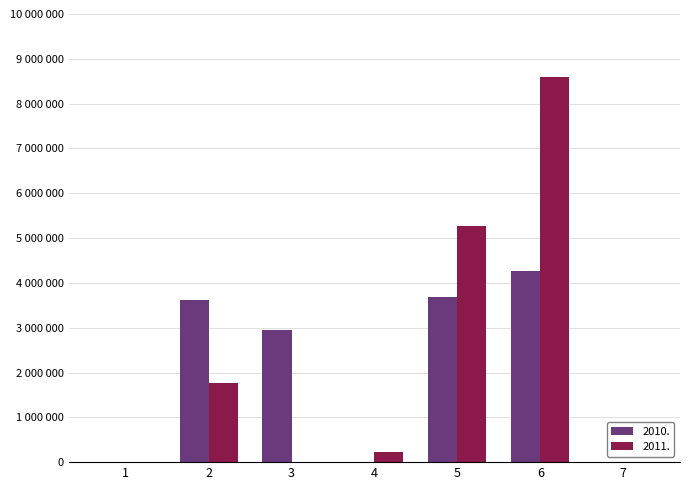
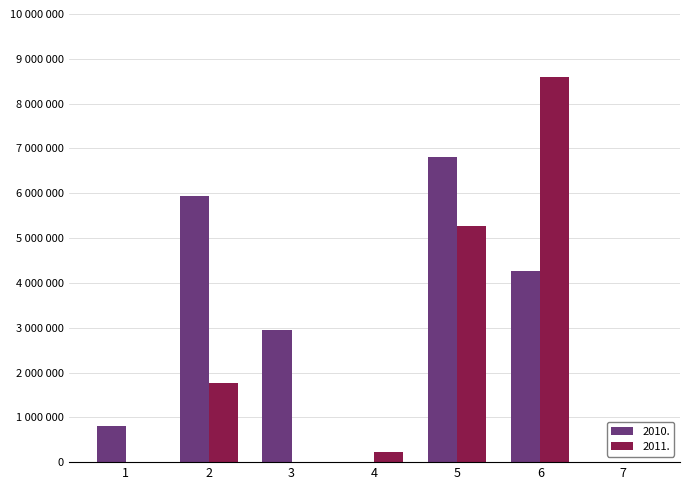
2010., 1: 0 -> 800000
2010., 2: 3600000 -> 5900000
2010., 5: 3700000 -> 6800000
